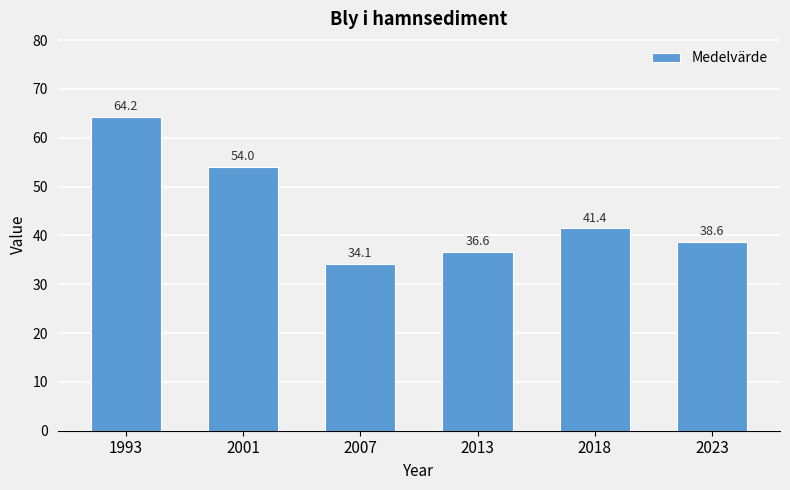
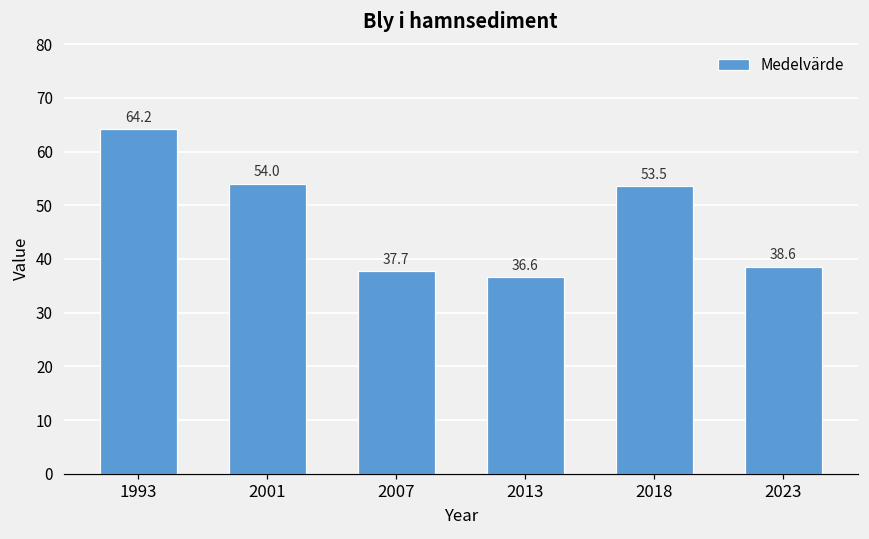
2007: 34.1 -> 37.7
2018: 41.4 -> 53.5
